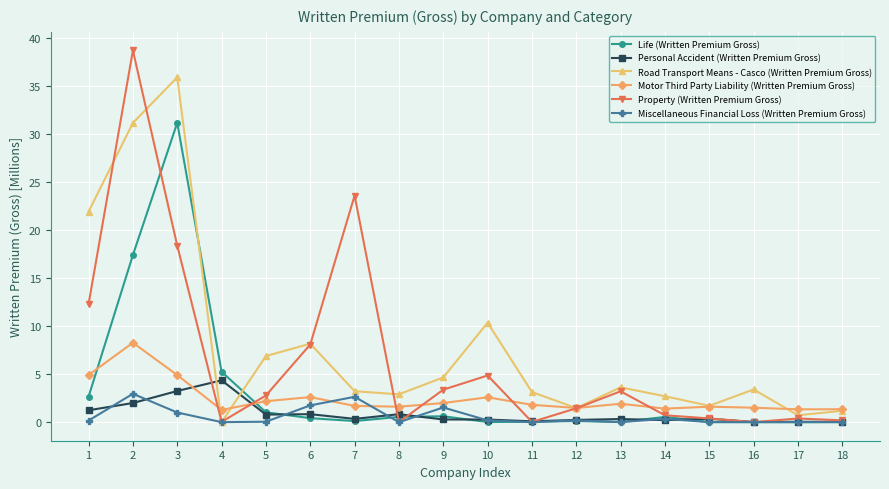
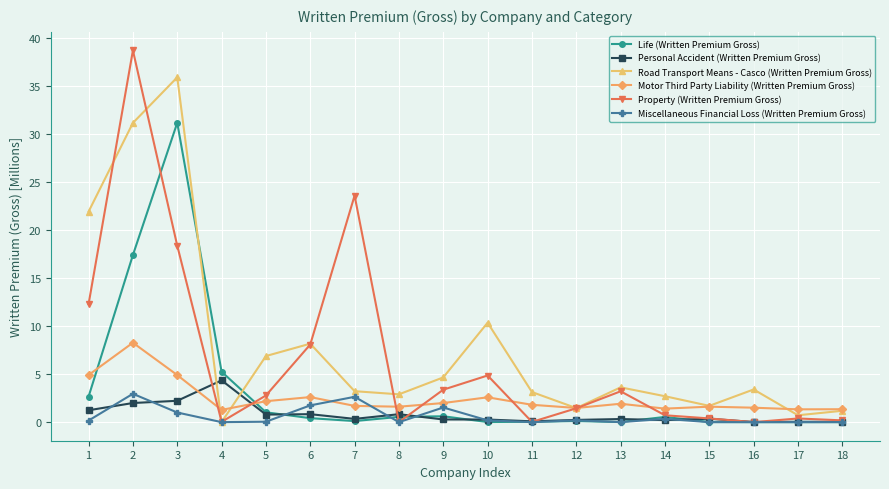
Personal Accident (Written Premium Gross), 3: 3 -> 2
